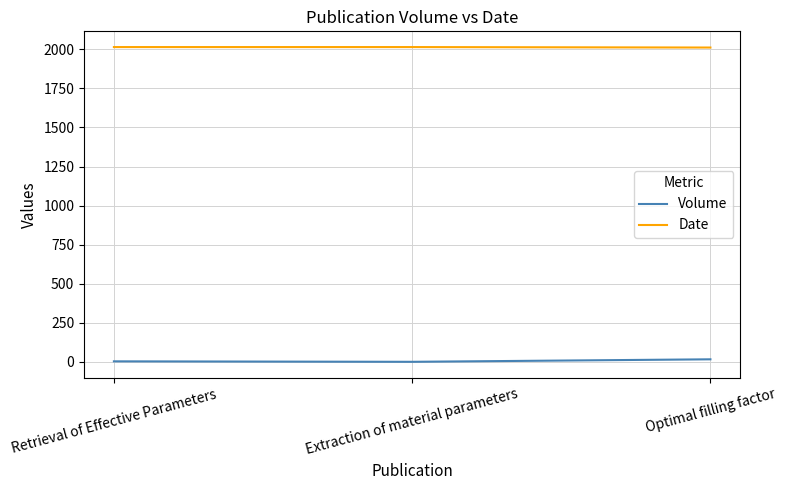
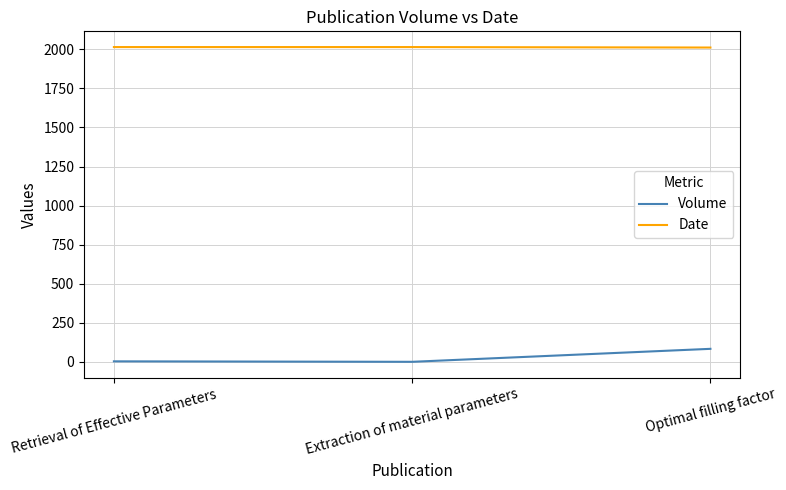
Volume, Optimal filling factor: 20 -> 80
